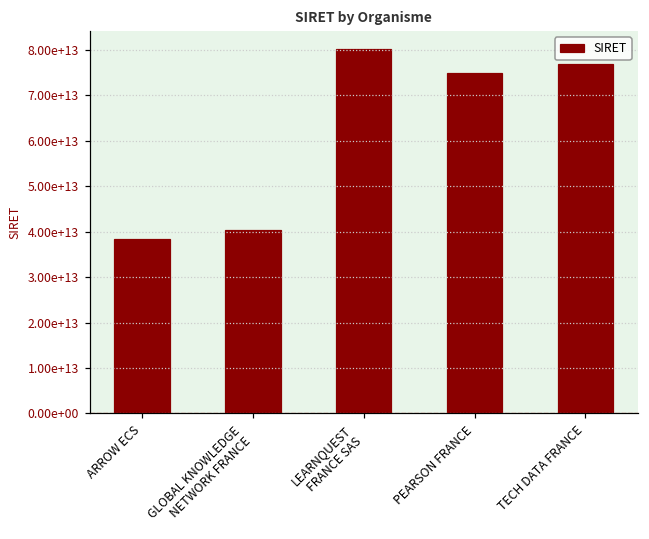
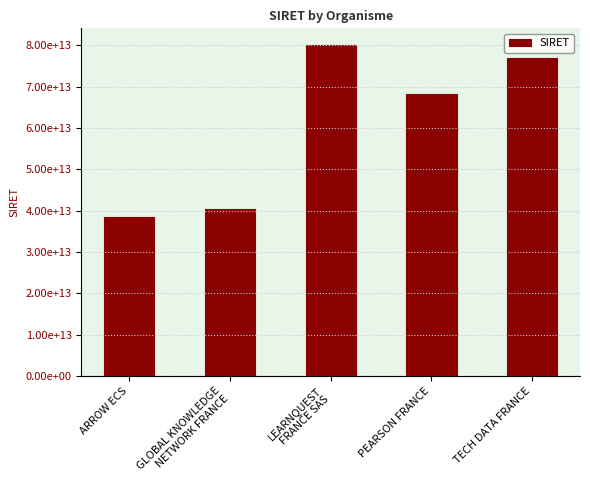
PEARSON FRANCE: 75000000000000 -> 68000000000000
